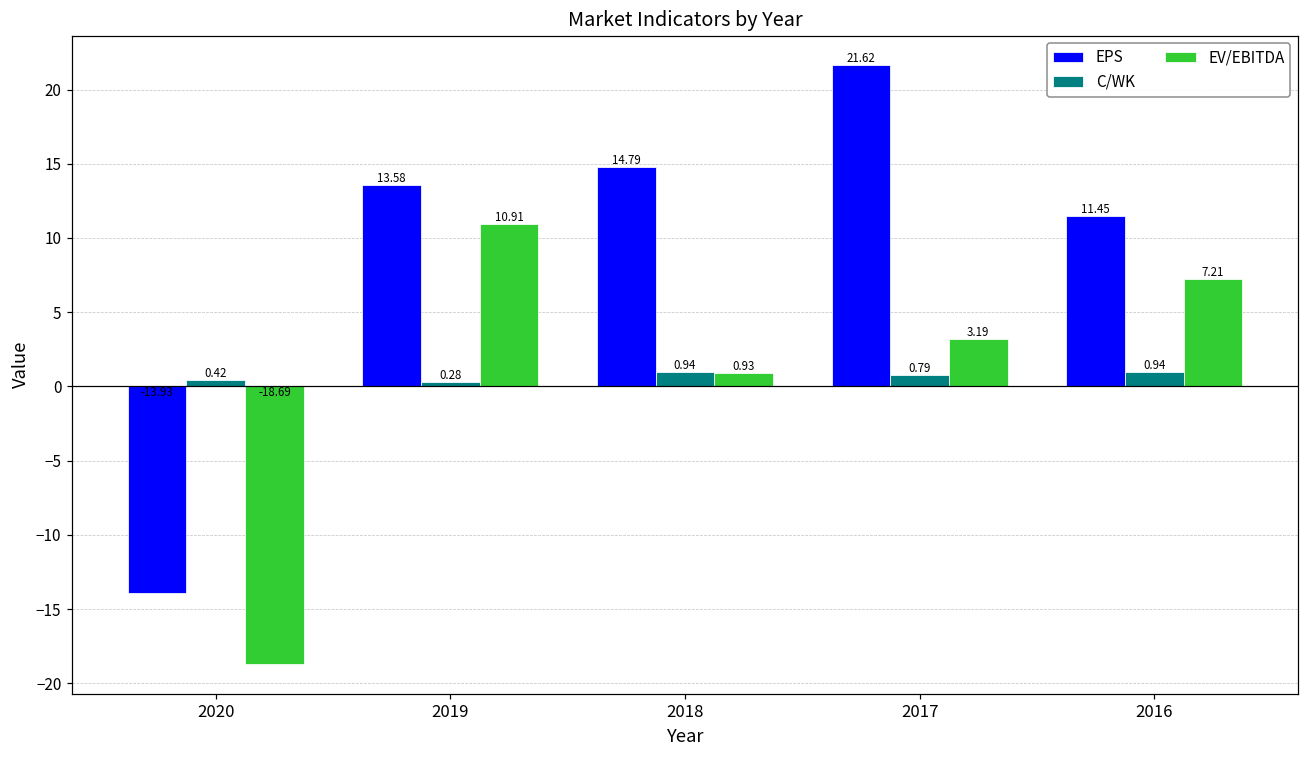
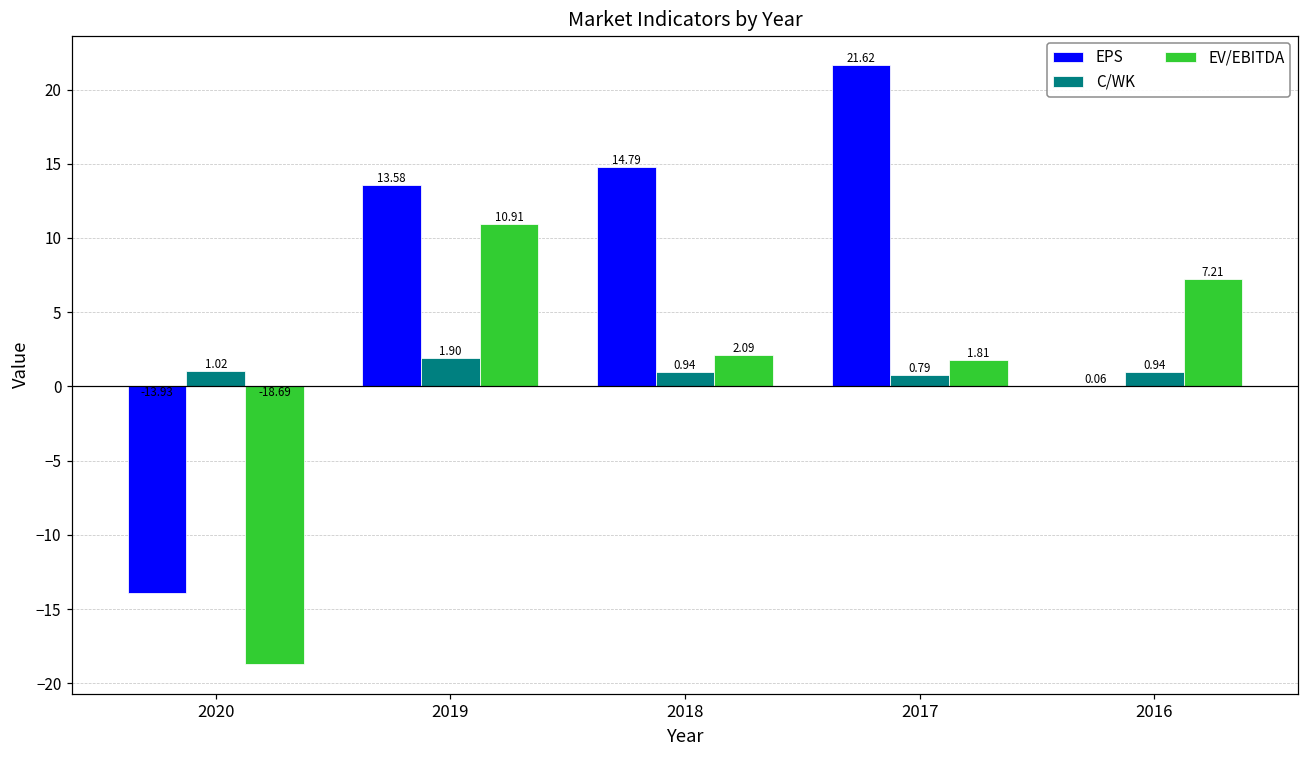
C/WK, 2020: 0.42 -> 1.02
C/WK, 2019: 0.28 -> 1.90
EV/EBITDA, 2018: 0.93 -> 2.09
EV/EBITDA, 2017: 3.19 -> 1.81
EPS, 2016: 11.45 -> 0.06
